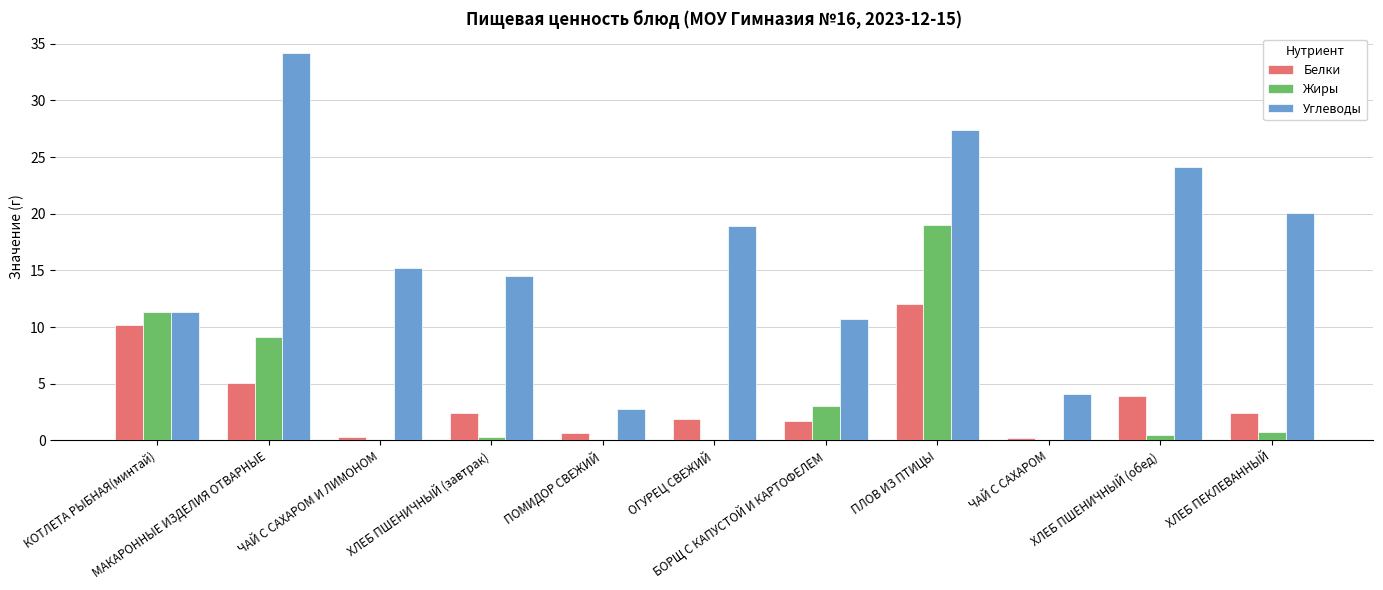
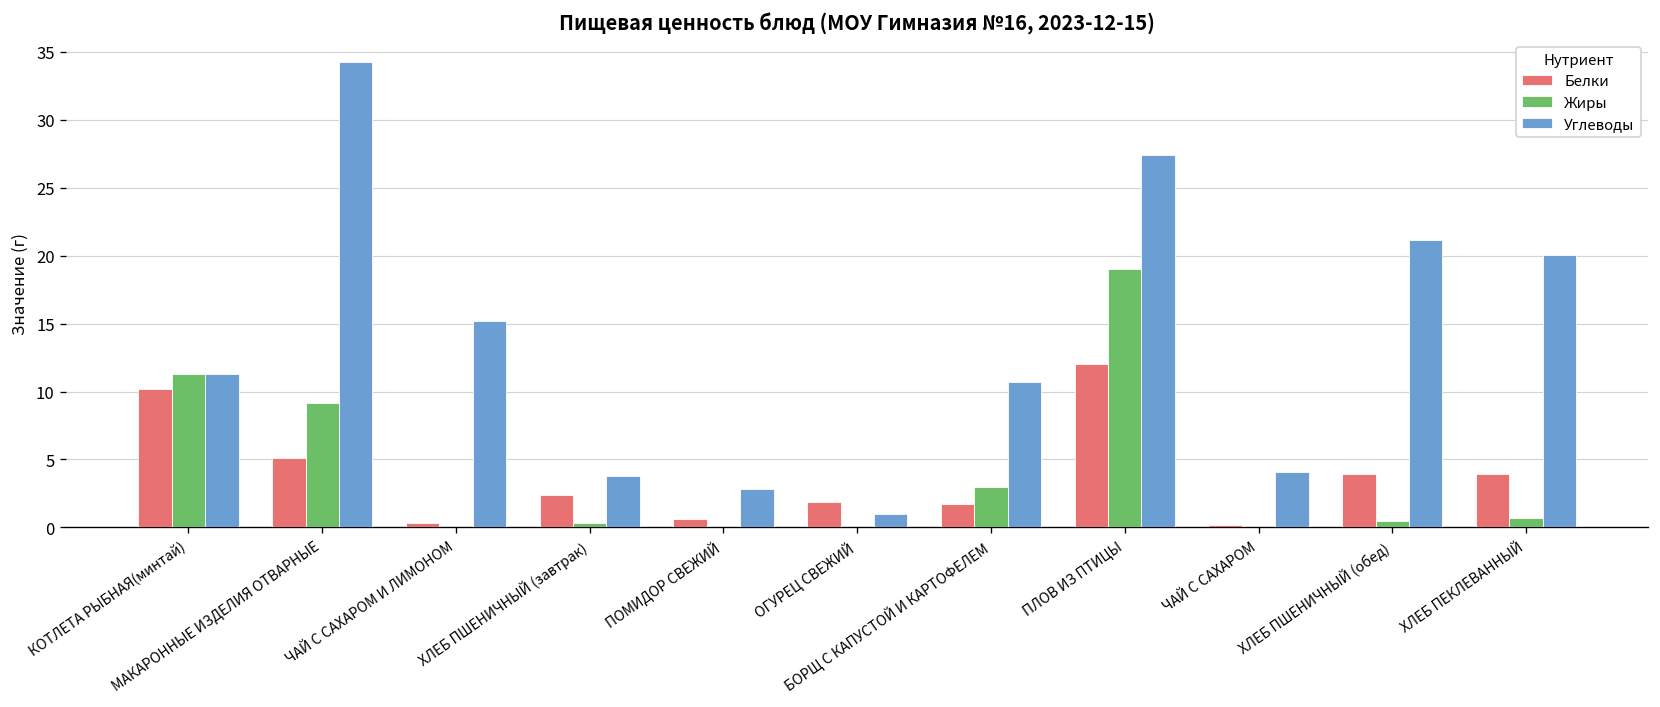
Углеводы, ХЛЕБ ПШЕНИЧНЫЙ (завтрак): 14.5 -> 3.8
Углеводы, ОГУРЕЦ СВЕЖИЙ: 18.9 -> 1.0
Углеводы, ХЛЕБ ПШЕНИЧНЫЙ (обед): 24.1 -> 21.2
Белки, ХЛЕБ ПЕКЛЕВАННЫЙ: 2.4 -> 4.0
